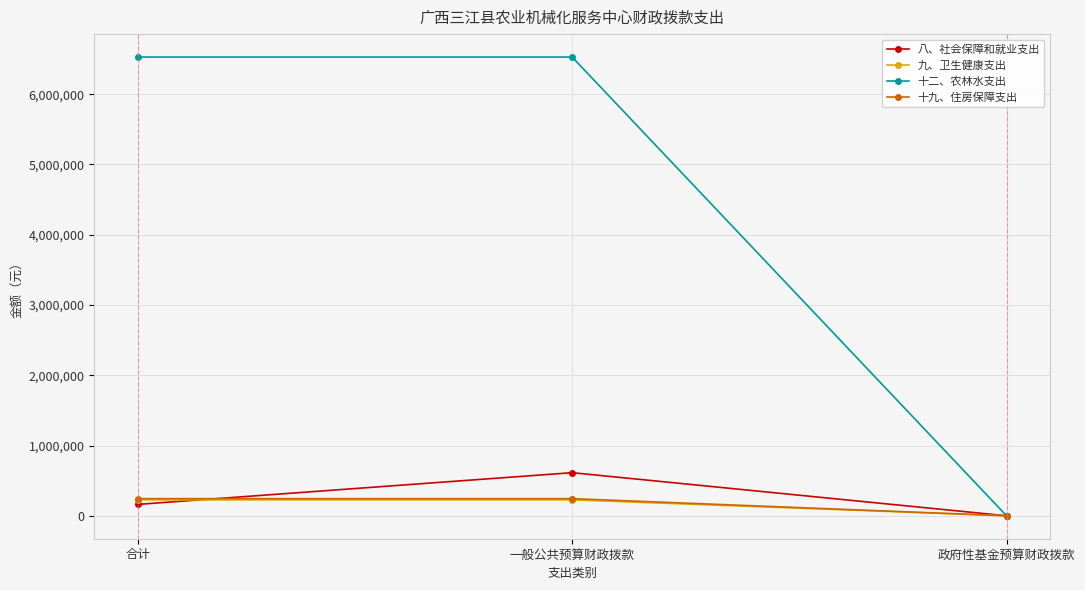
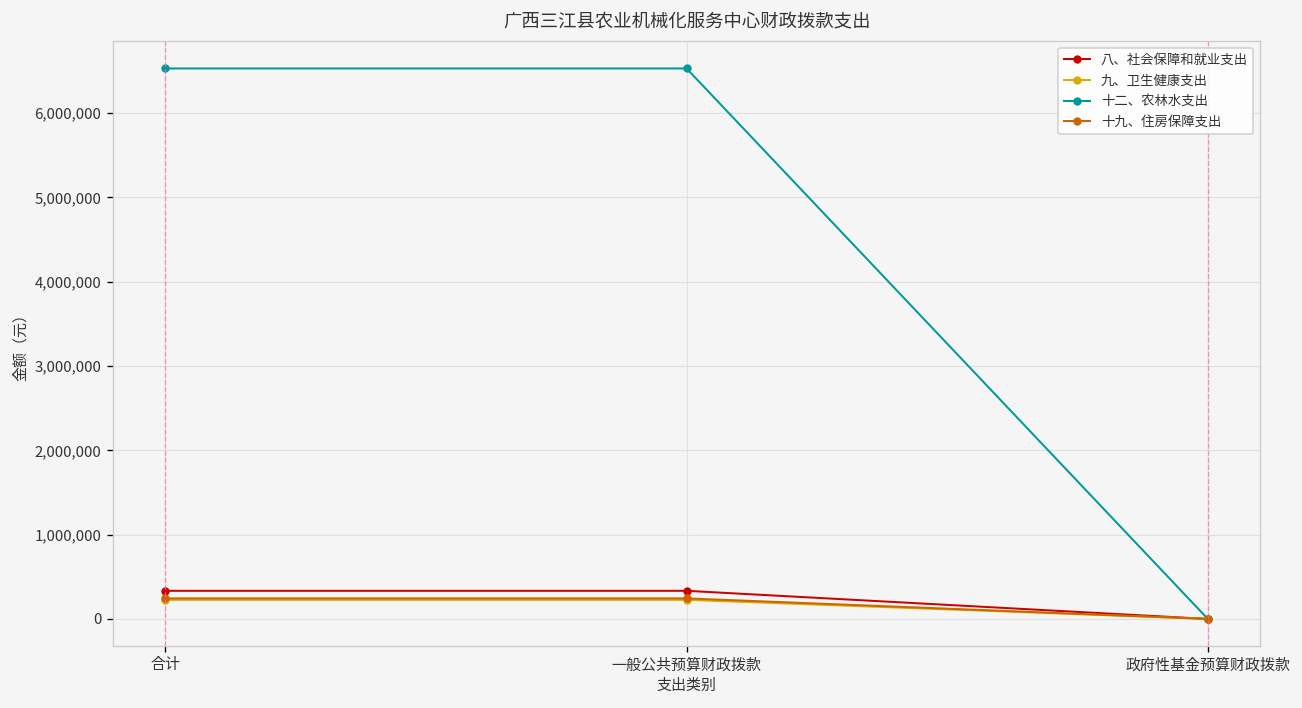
八、社会保障和就业支出, 合计: 200,000 -> 300,000
八、社会保障和就业支出, 一般公共预算财政拨款: 600,000 -> 300,000
